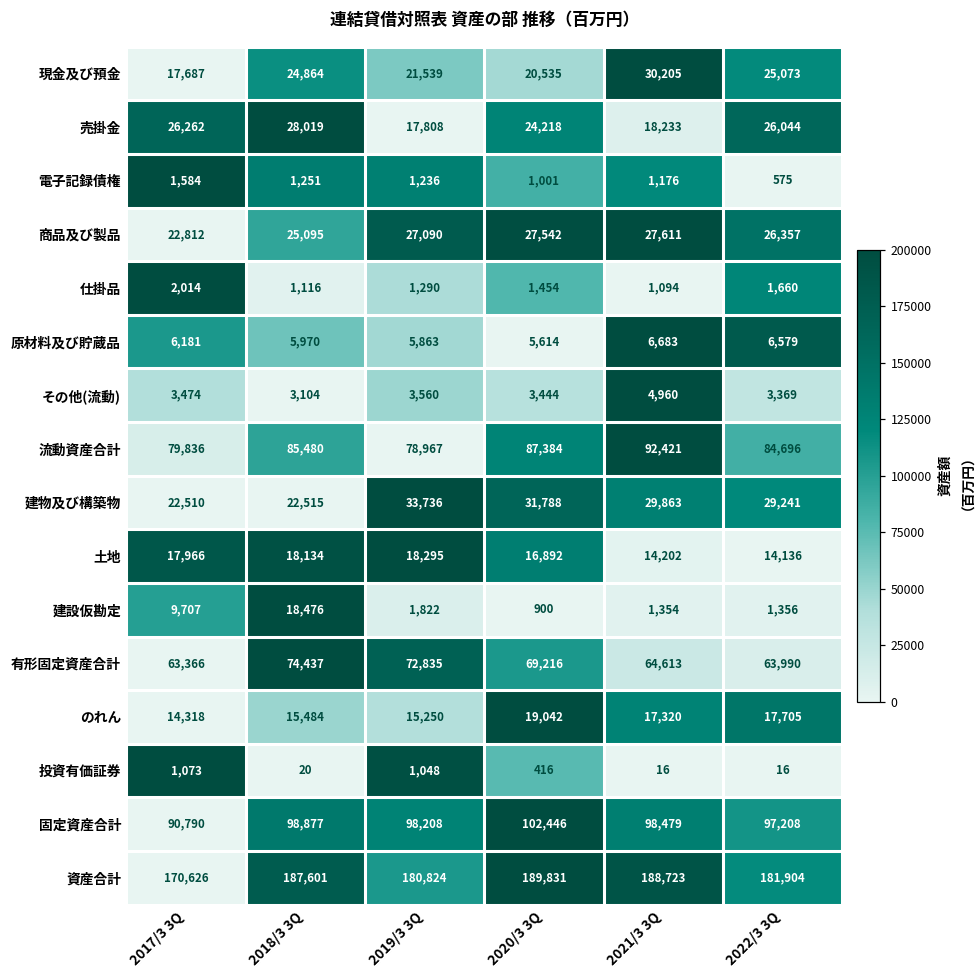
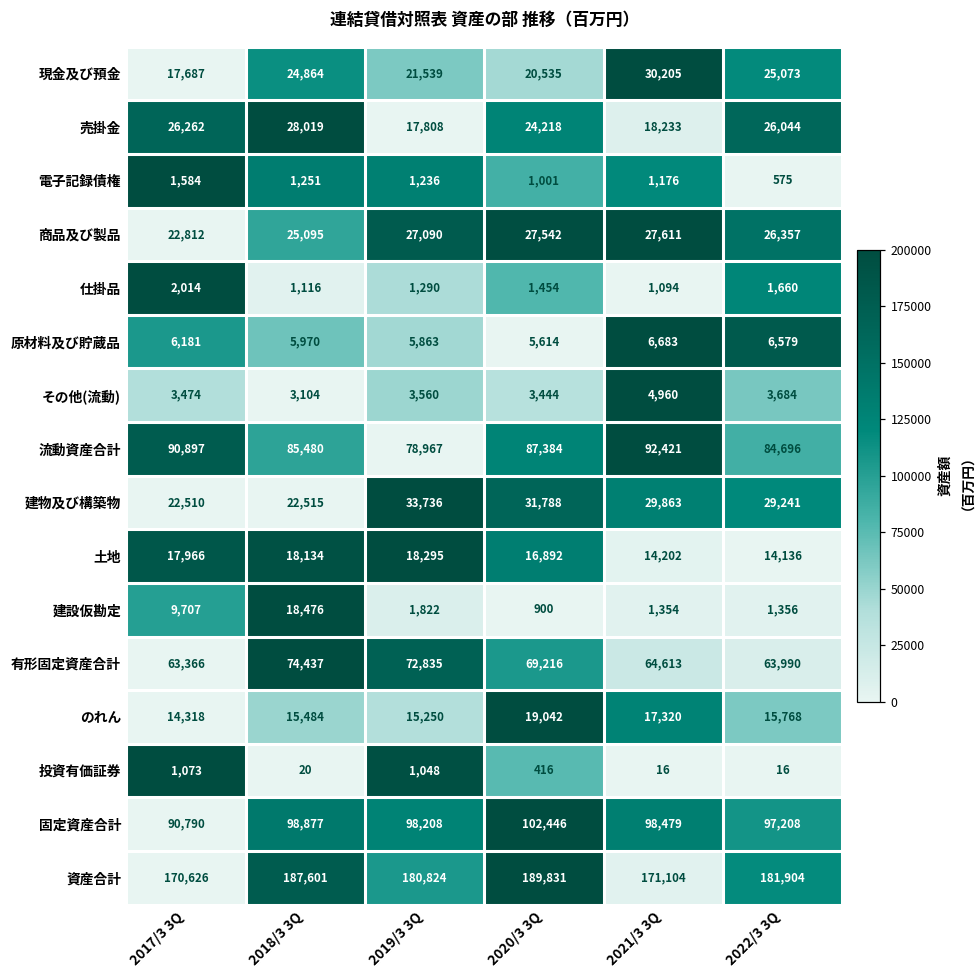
その他(流動), 2022/3 3Q: 3,369 -> 3,684
流動資産合計, 2017/3 3Q: 79,836 -> 90,897
のれん, 2022/3 3Q: 17,705 -> 15,768
資産合計, 2021/3 3Q: 188,723 -> 171,104
